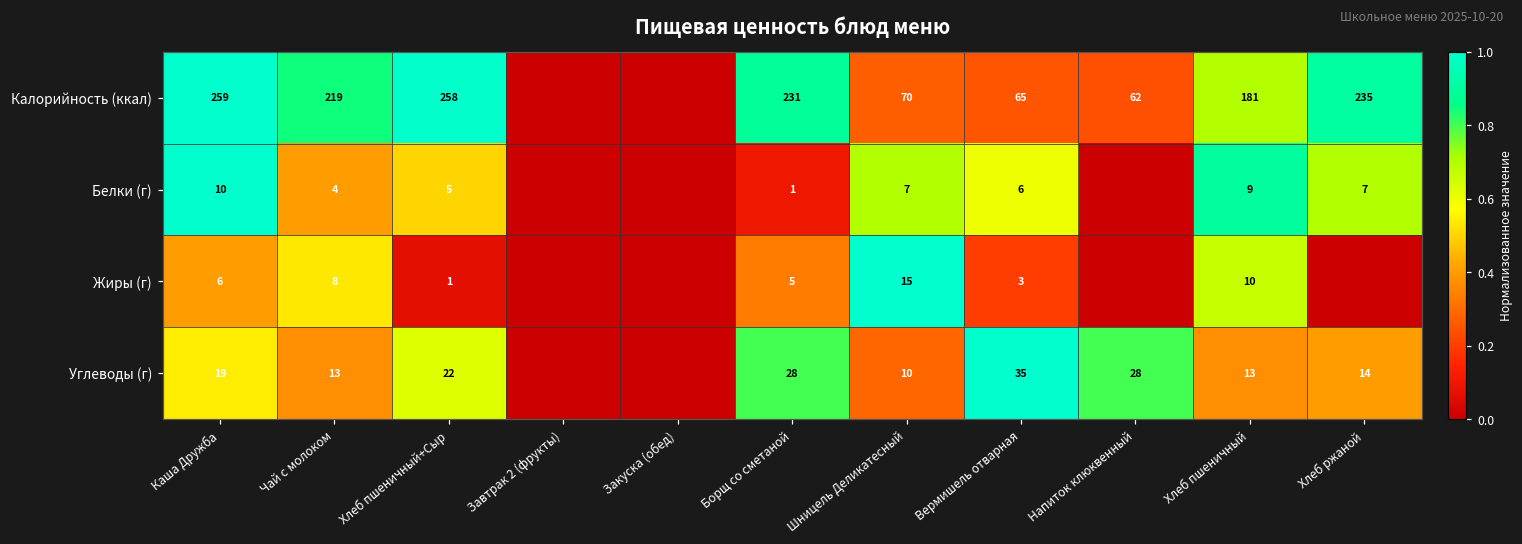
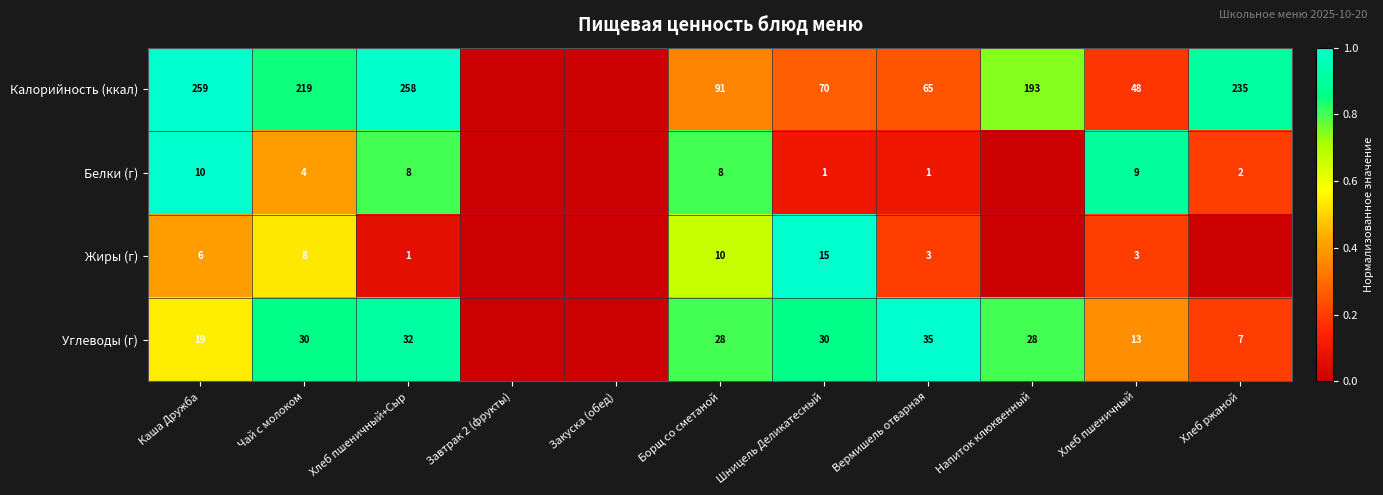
Калорийность (ккал), Борщ со сметаной: 231 -> 91
Калорийность (ккал), Напиток клюквенный: 62 -> 193
Калорийность (ккал), Хлеб пшеничный: 181 -> 48
Белки (г), Хлеб пшеничный+Сыр: 5 -> 8
Белки (г), Борщ со сметаной: 1 -> 8
Белки (г), Шницель Деликатесный: 7 -> 1
Белки (г), Вермишель отварная: 6 -> 1
Белки (г), Хлеб ржаной: 7 -> 2
Жиры (г), Борщ со сметаной: 5 -> 10
Жиры (г), Хлеб пшеничный: 10 -> 3
Углеводы (г), Чай с молоком: 13 -> 30
Углеводы (г), Хлеб пшеничный+Сыр: 22 -> 32
Углеводы (г), Шницель Деликатесный: 10 -> 30
Углеводы (г), Хлеб ржаной: 14 -> 7
